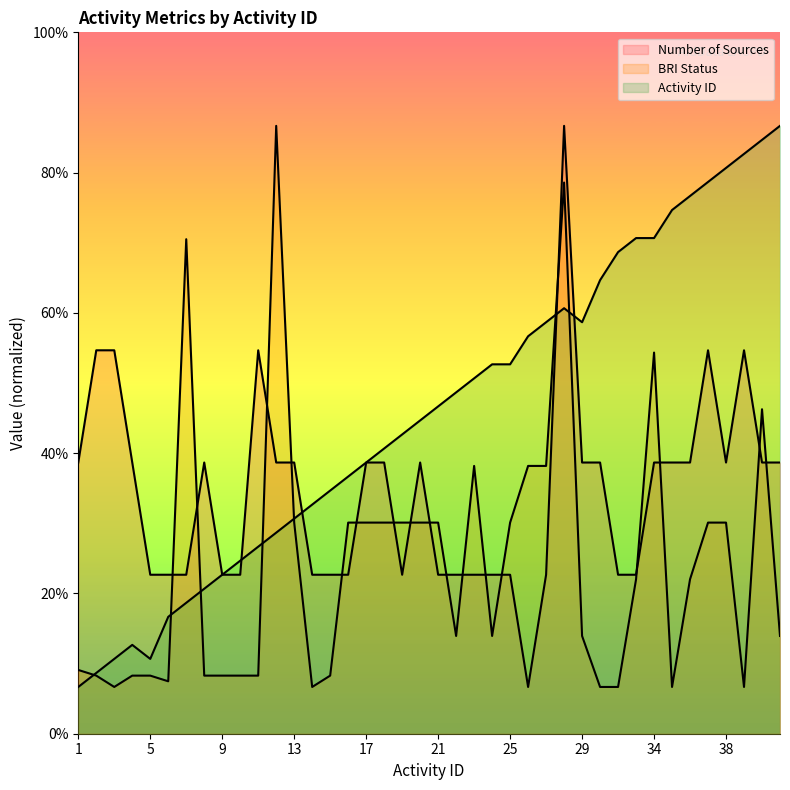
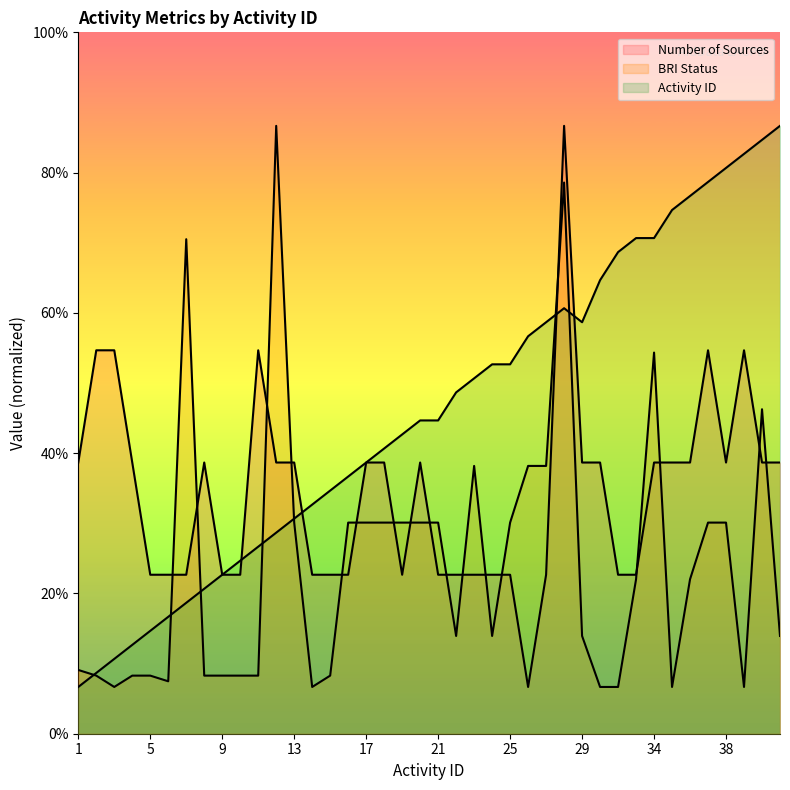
Activity ID, 5: 11% -> 15%
Activity ID, 21: 47% -> 45%
